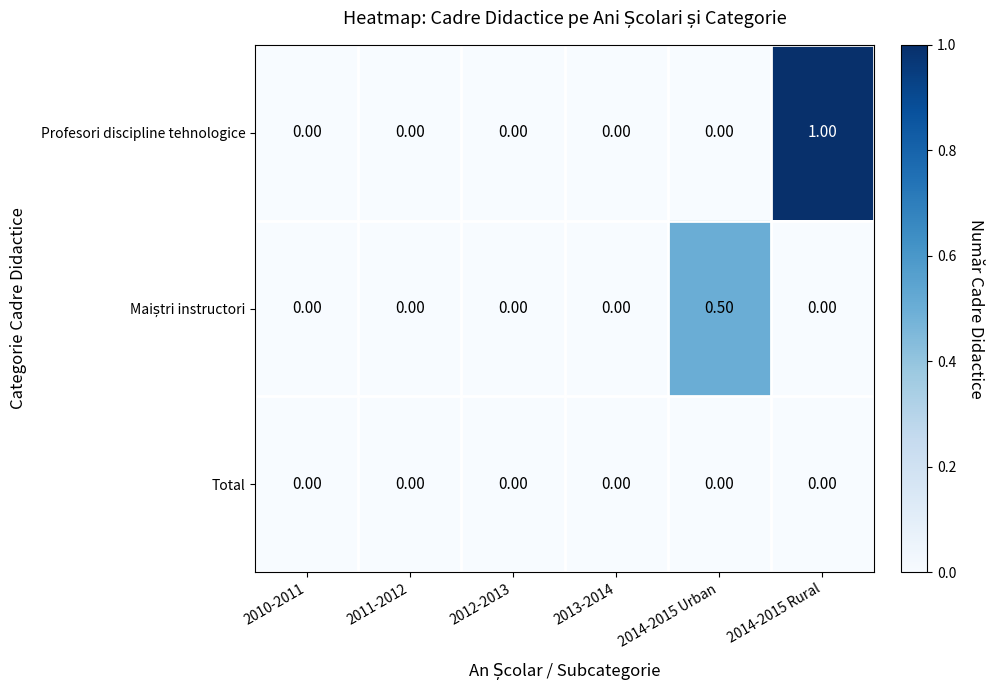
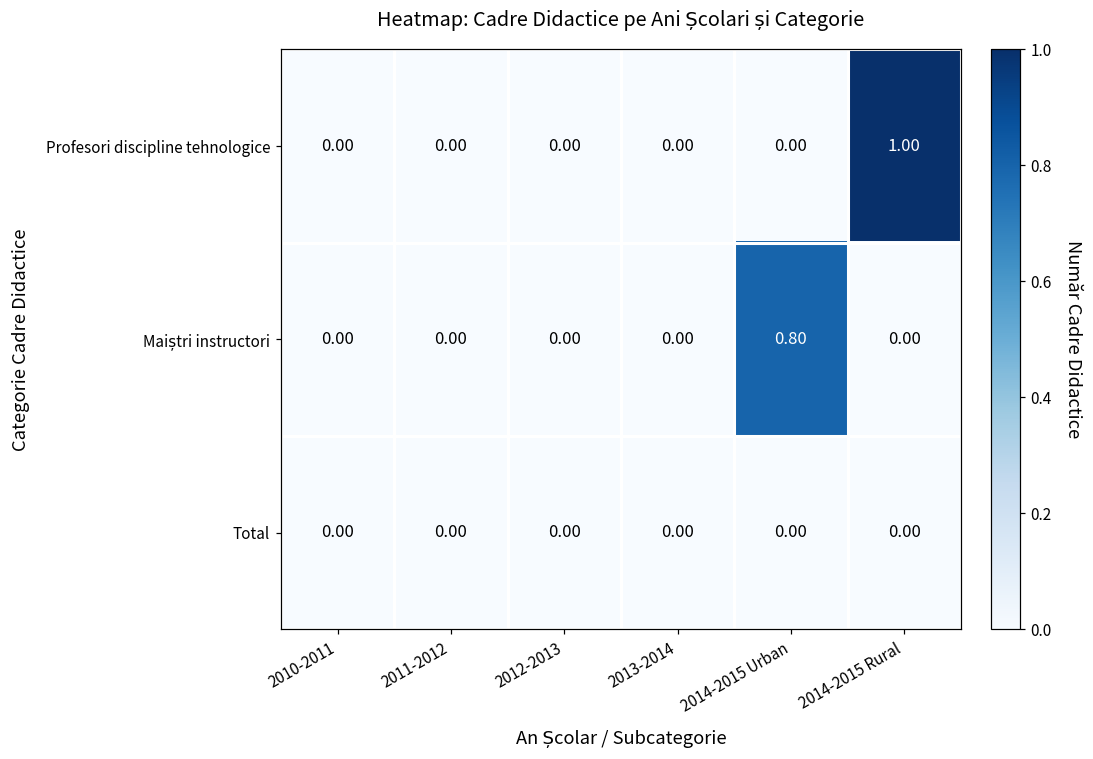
Maiștri instructori, 2014-2015 Urban: 0.50 -> 0.80
